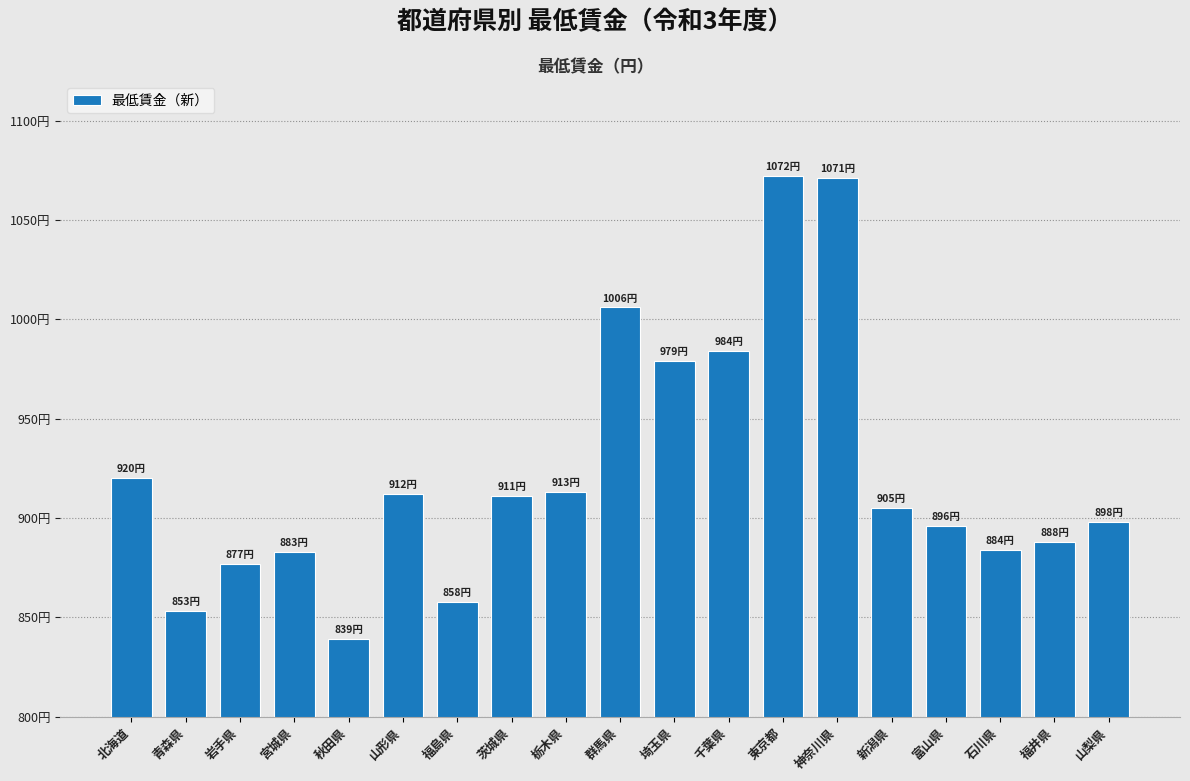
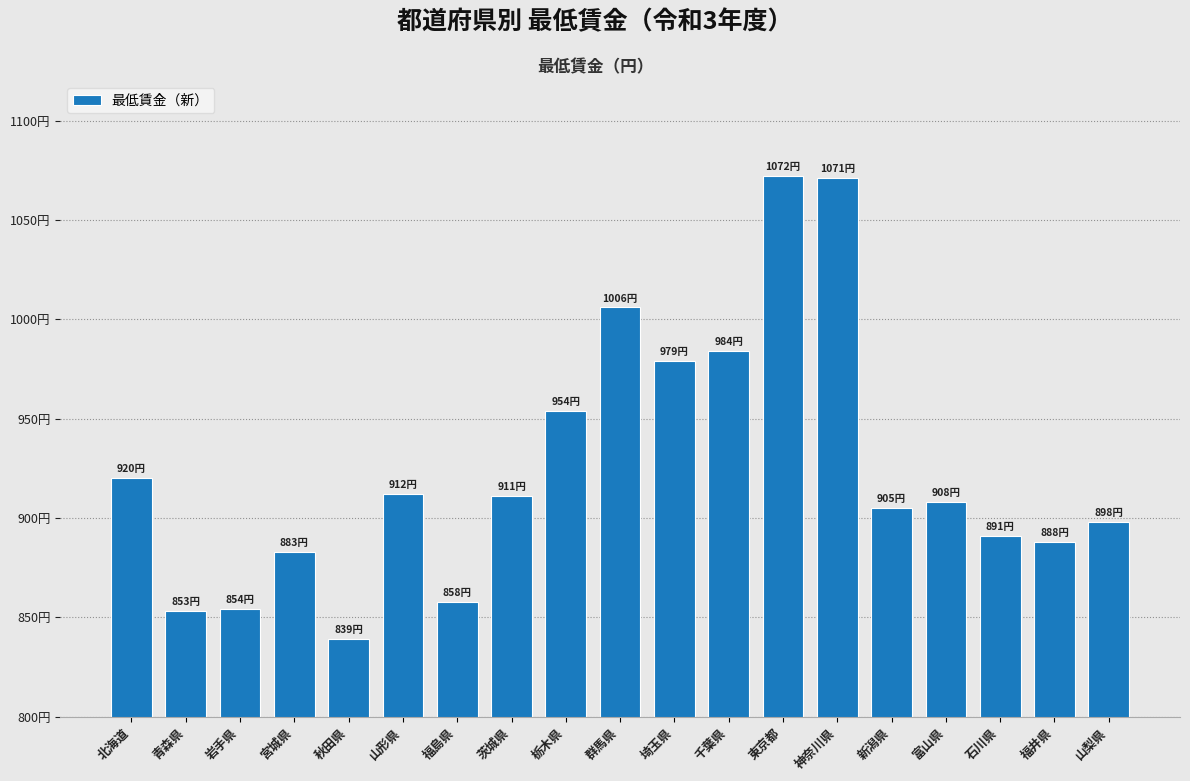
岩手県: 877円 -> 854円
栃木県: 913円 -> 954円
富山県: 896円 -> 908円
石川県: 884円 -> 891円
